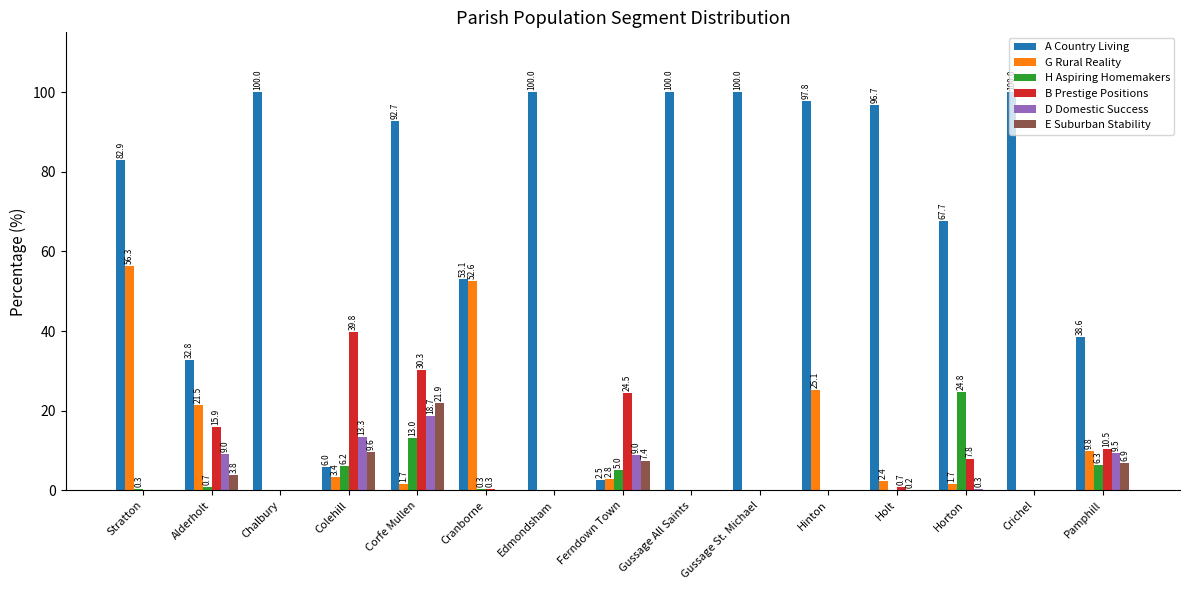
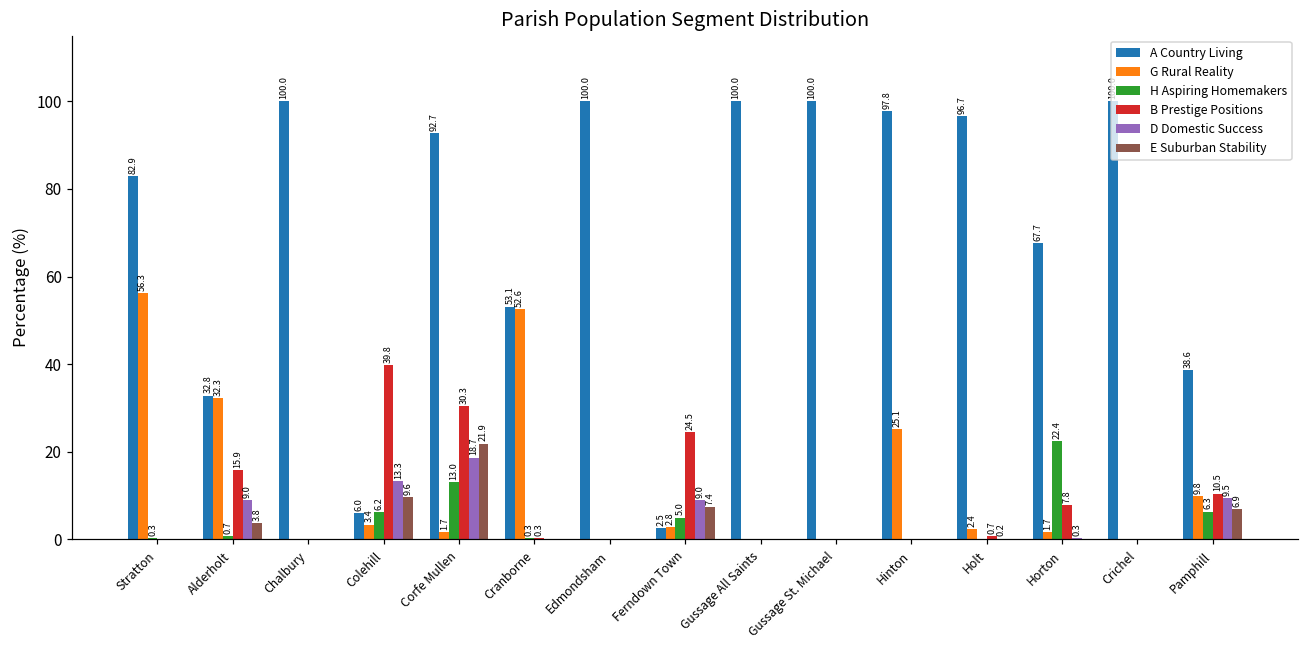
G Rural Reality, Alderholt: 21.5 -> 32.3
H Aspiring Homemakers, Horton: 24.8 -> 22.4
